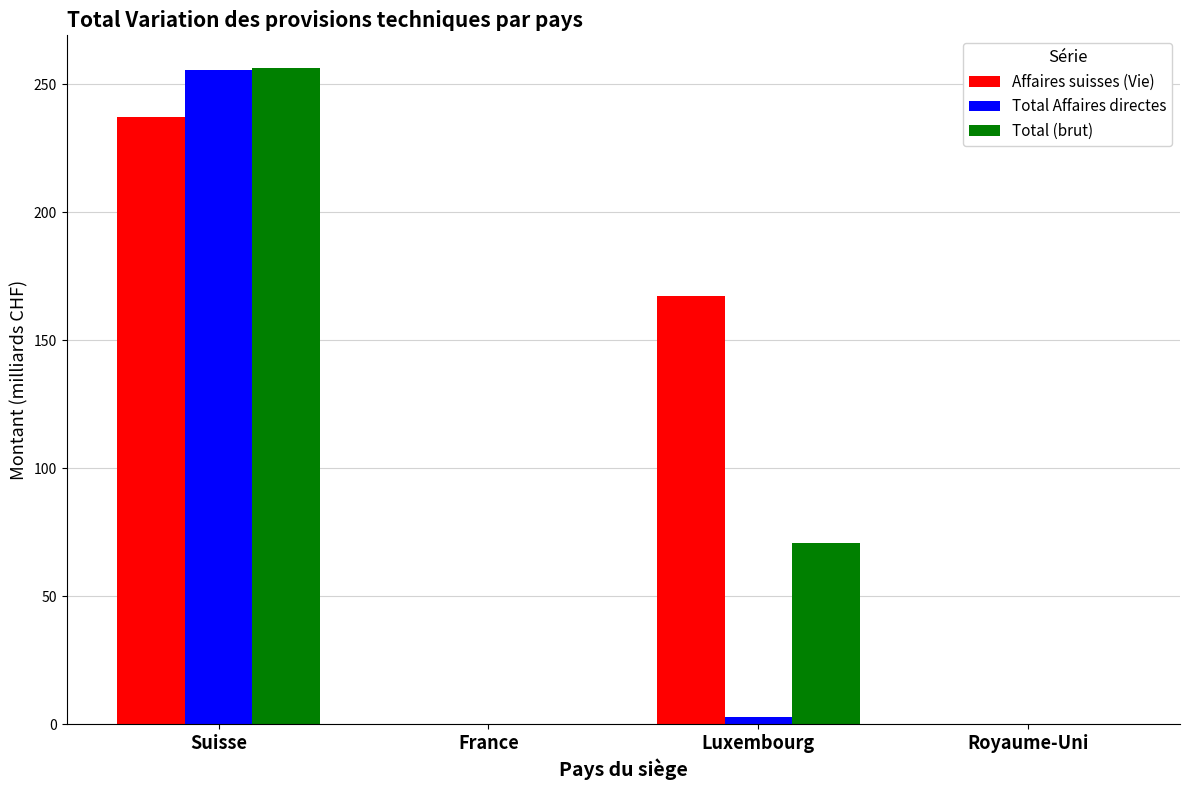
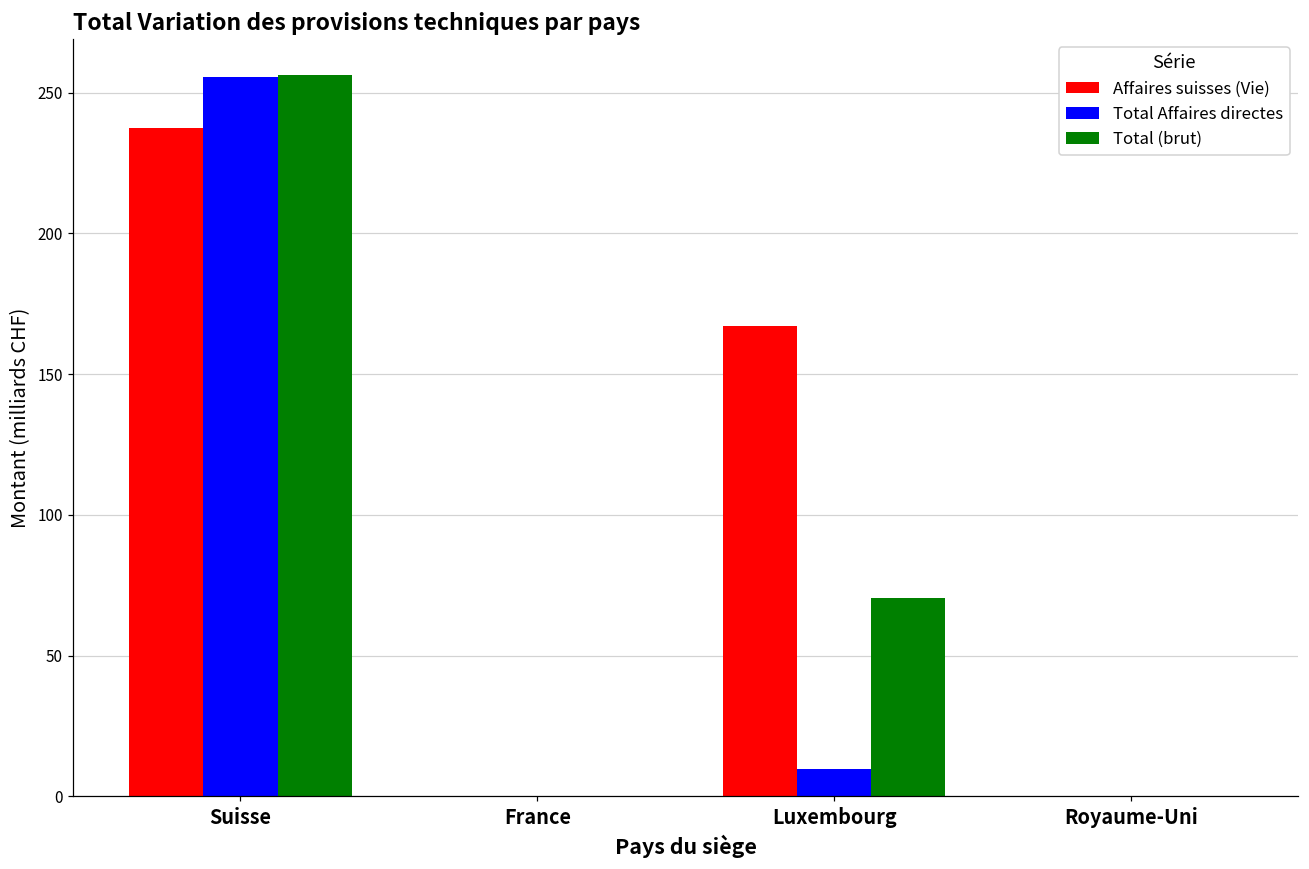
Total Affaires directes, Luxembourg: 3 -> 10
